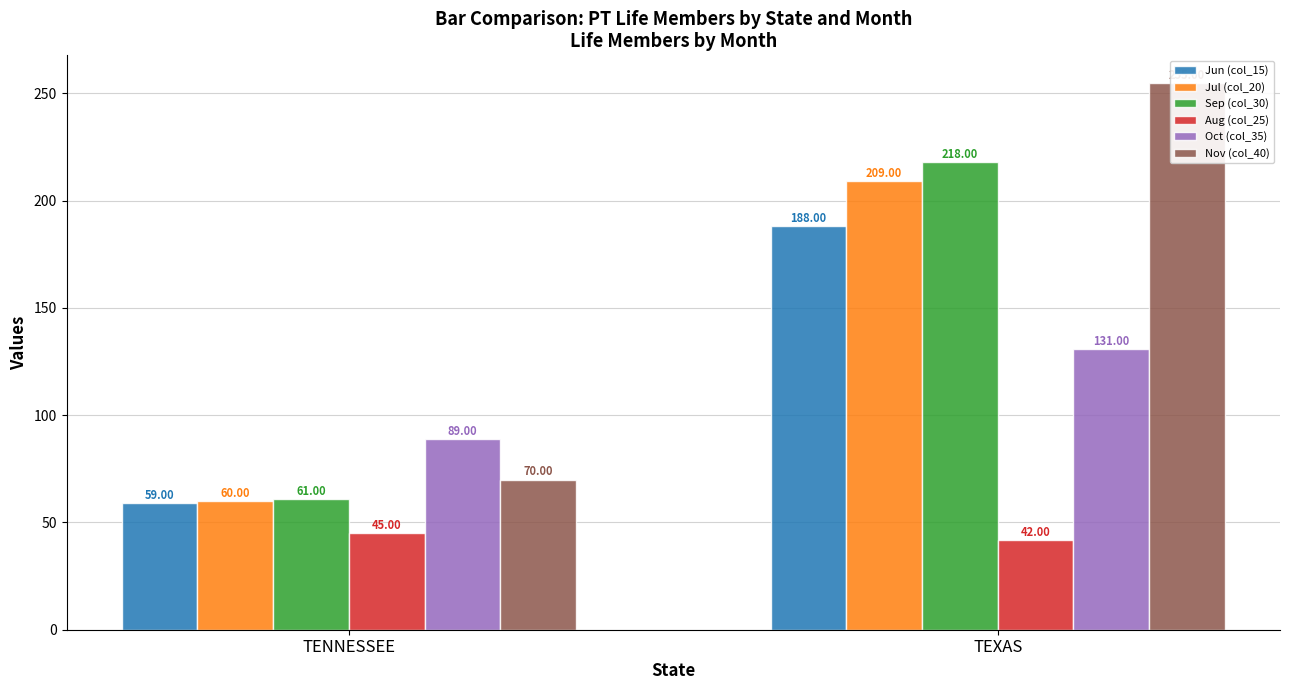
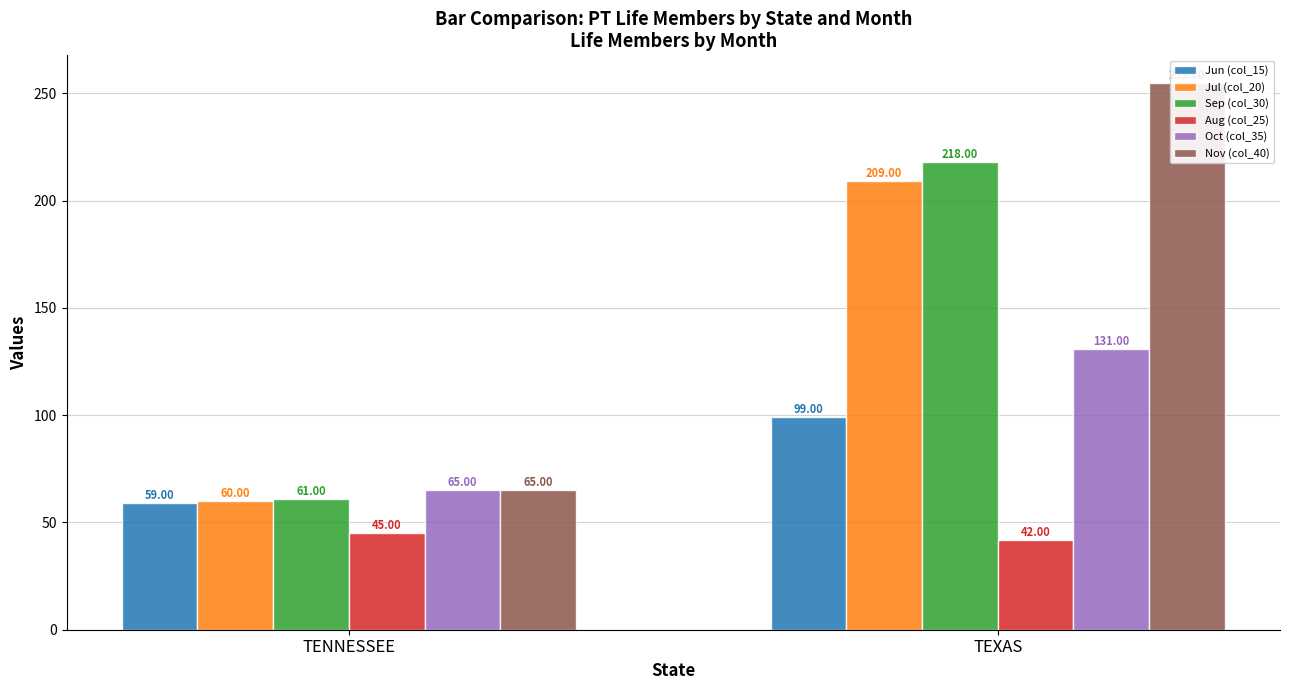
Oct (col_35), TENNESSEE: 89.00 -> 65.00
Nov (col_40), TENNESSEE: 70.00 -> 65.00
Jun (col_15), TEXAS: 188.00 -> 99.00
